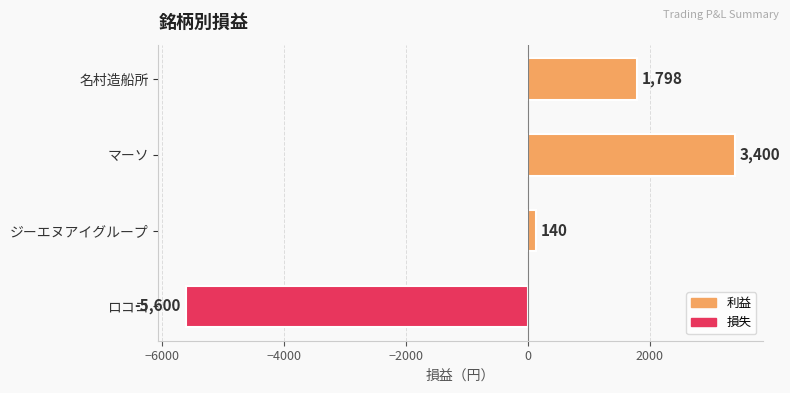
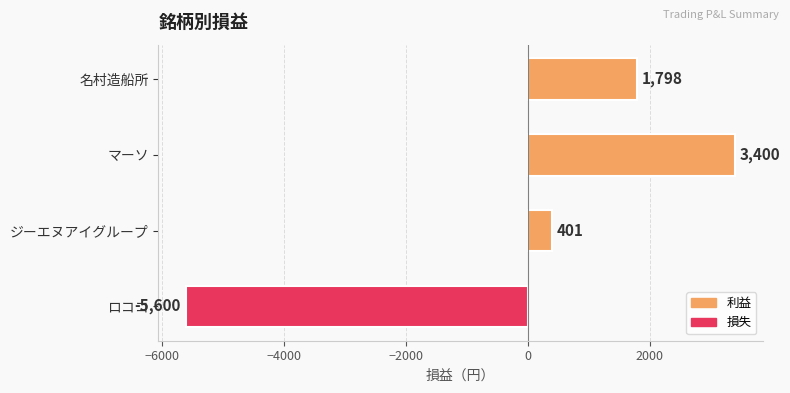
ジーエヌアイグループ: 140 -> 401
